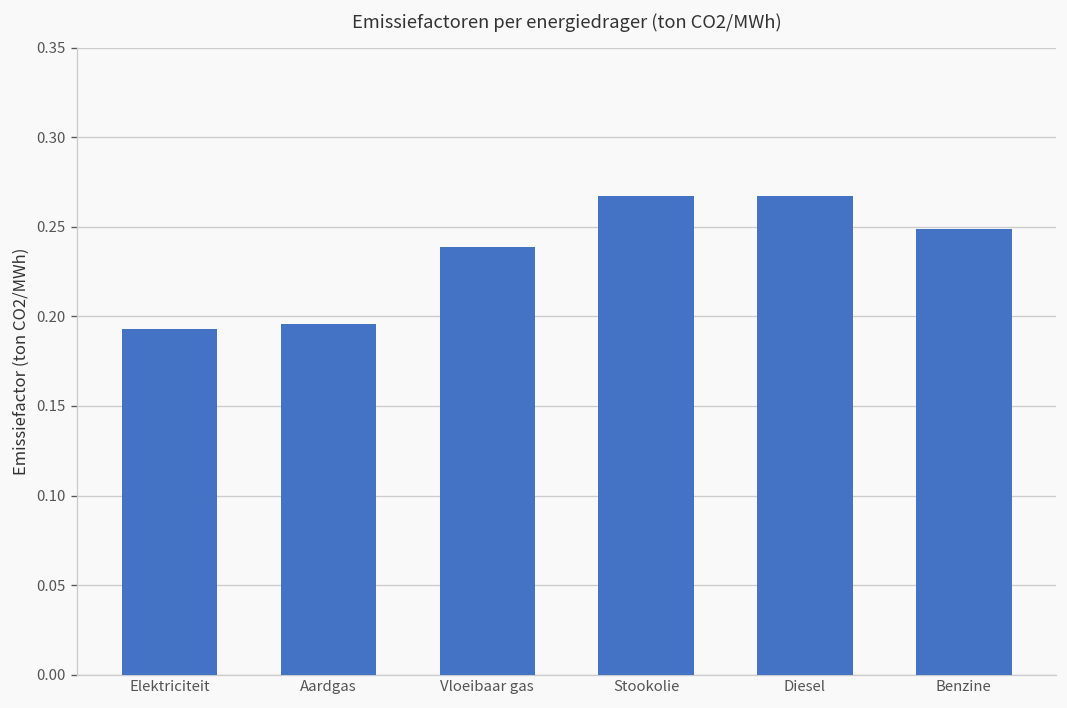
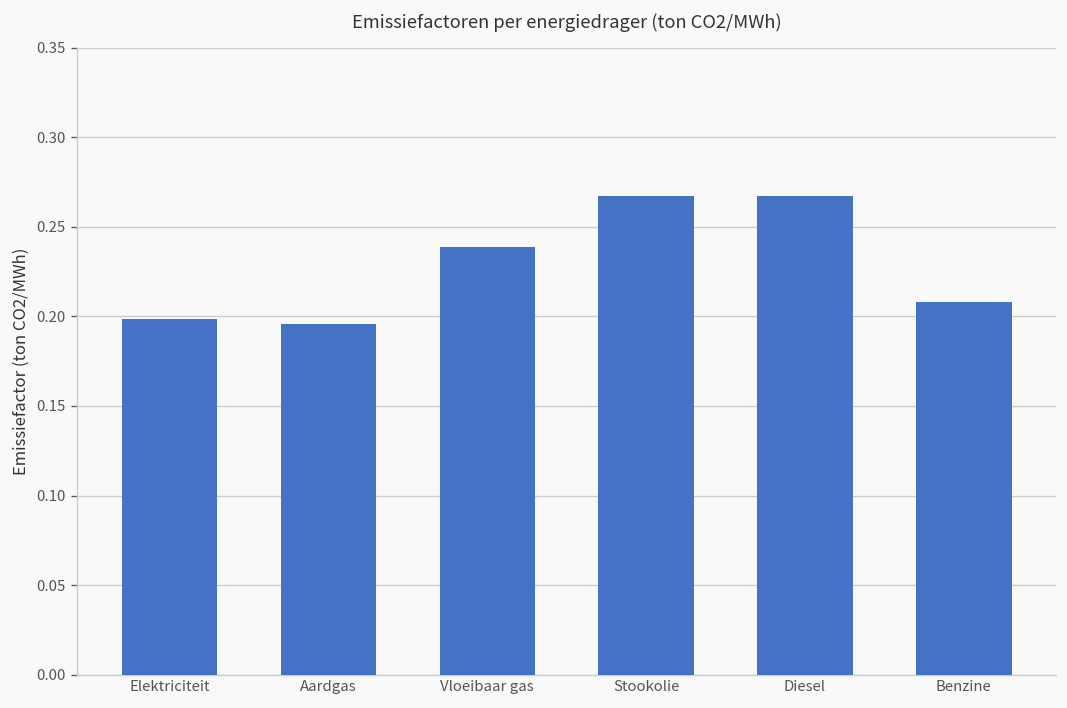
Elektriciteit: 0.193 -> 0.198
Benzine: 0.249 -> 0.208
